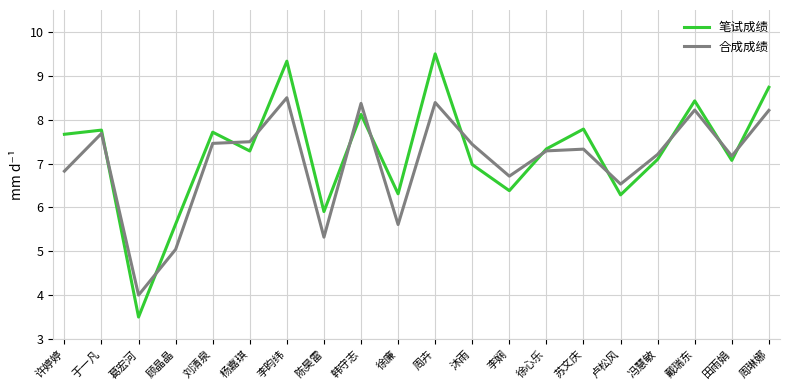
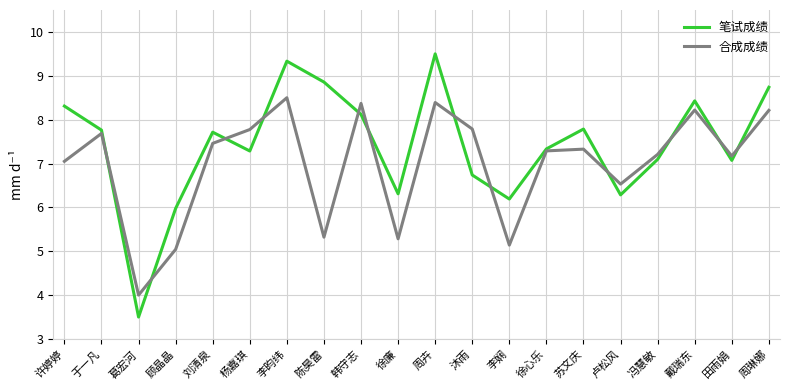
笔试成绩, 许婷婷: 7.7 -> 8.3
合成成绩, 许婷婷: 6.8 -> 7.0
笔试成绩, 顾晶晶: 5.6 -> 6.0
合成成绩, 杨嘉琪: 7.5 -> 7.8
笔试成绩, 陈昊雷: 5.9 -> 8.9
合成成绩, 徐廉: 5.6 -> 5.3
笔试成绩, 沐雨: 7.0 -> 6.7
合成成绩, 沐雨: 7.4 -> 7.8
笔试成绩, 李娴: 6.4 -> 6.2
合成成绩, 李娴: 6.7 -> 5.1
